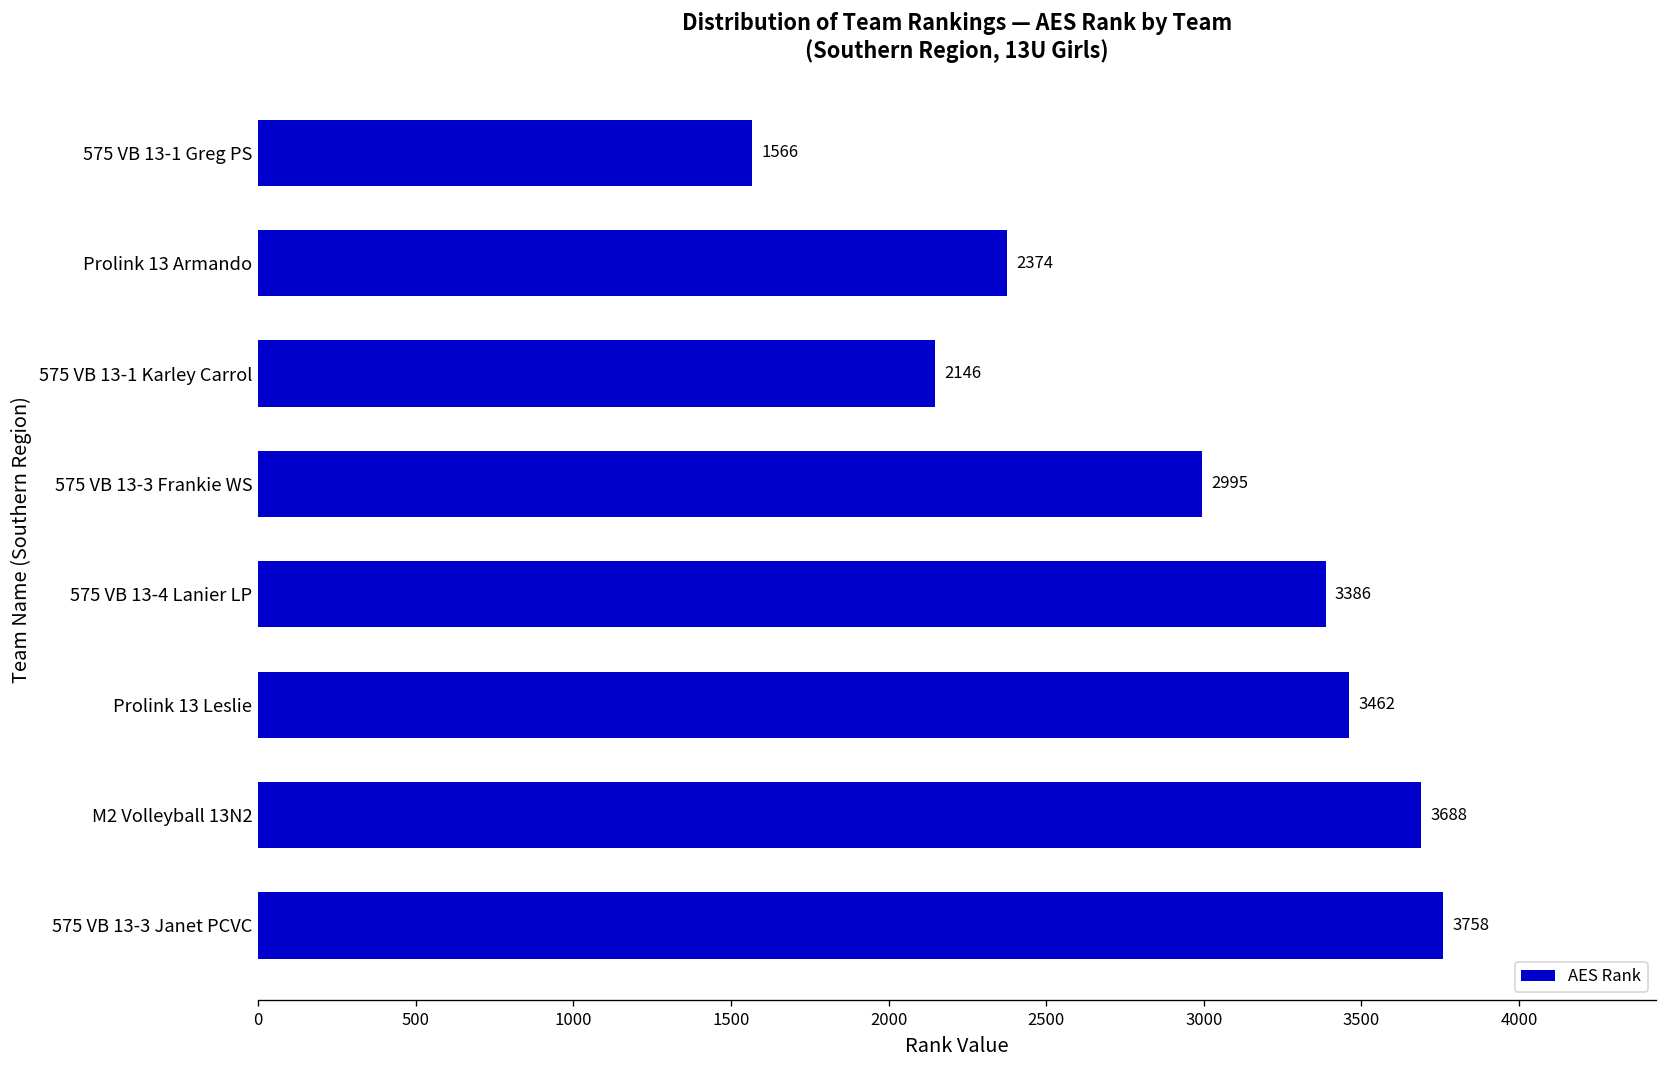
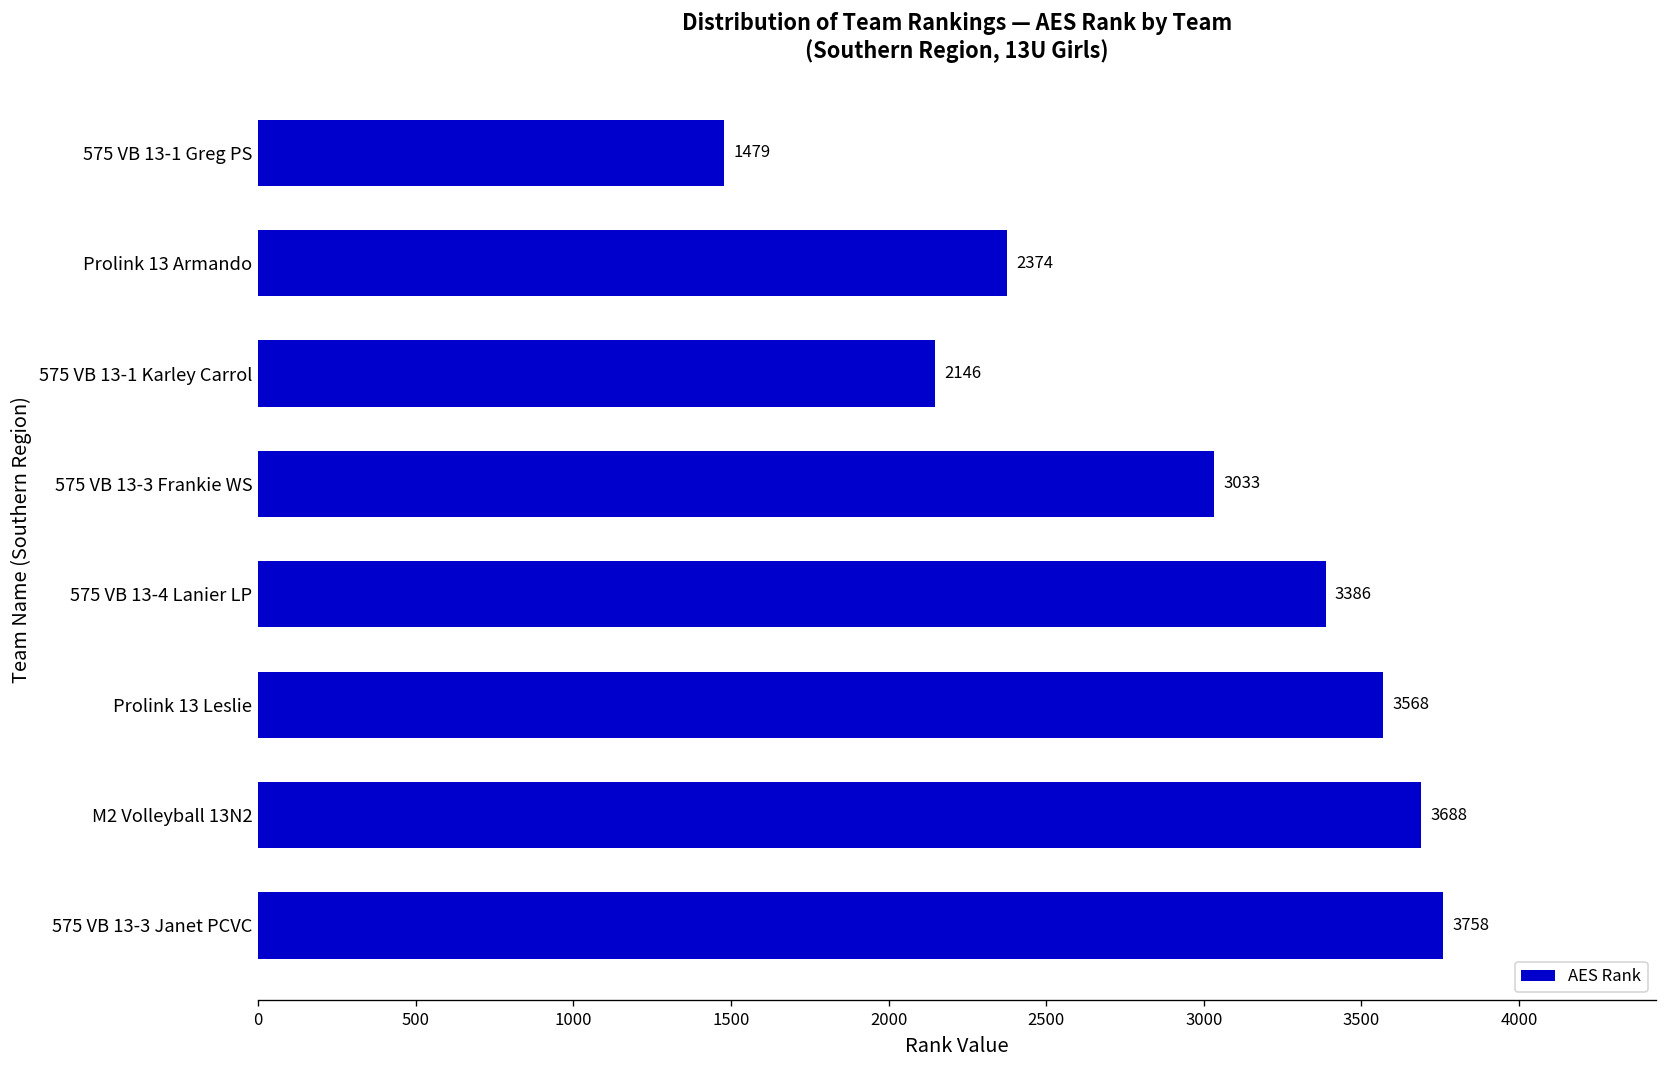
575 VB 13-1 Greg PS: 1566 -> 1479
575 VB 13-3 Frankie WS: 2995 -> 3033
Prolink 13 Leslie: 3462 -> 3568
